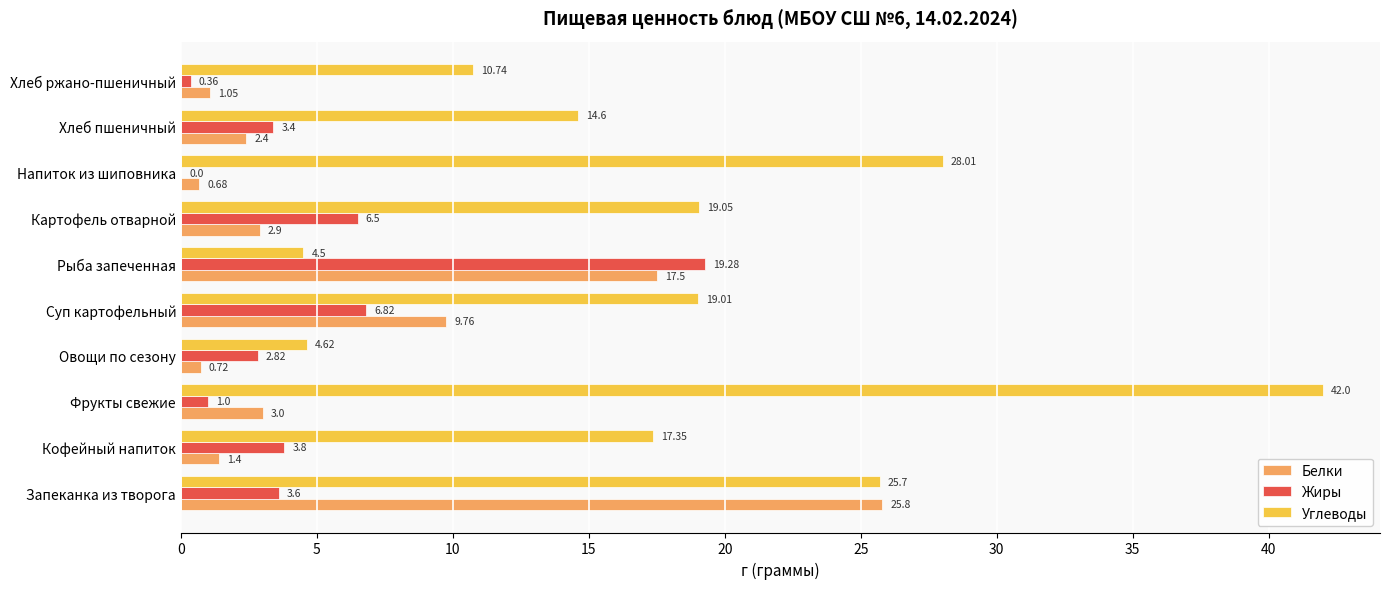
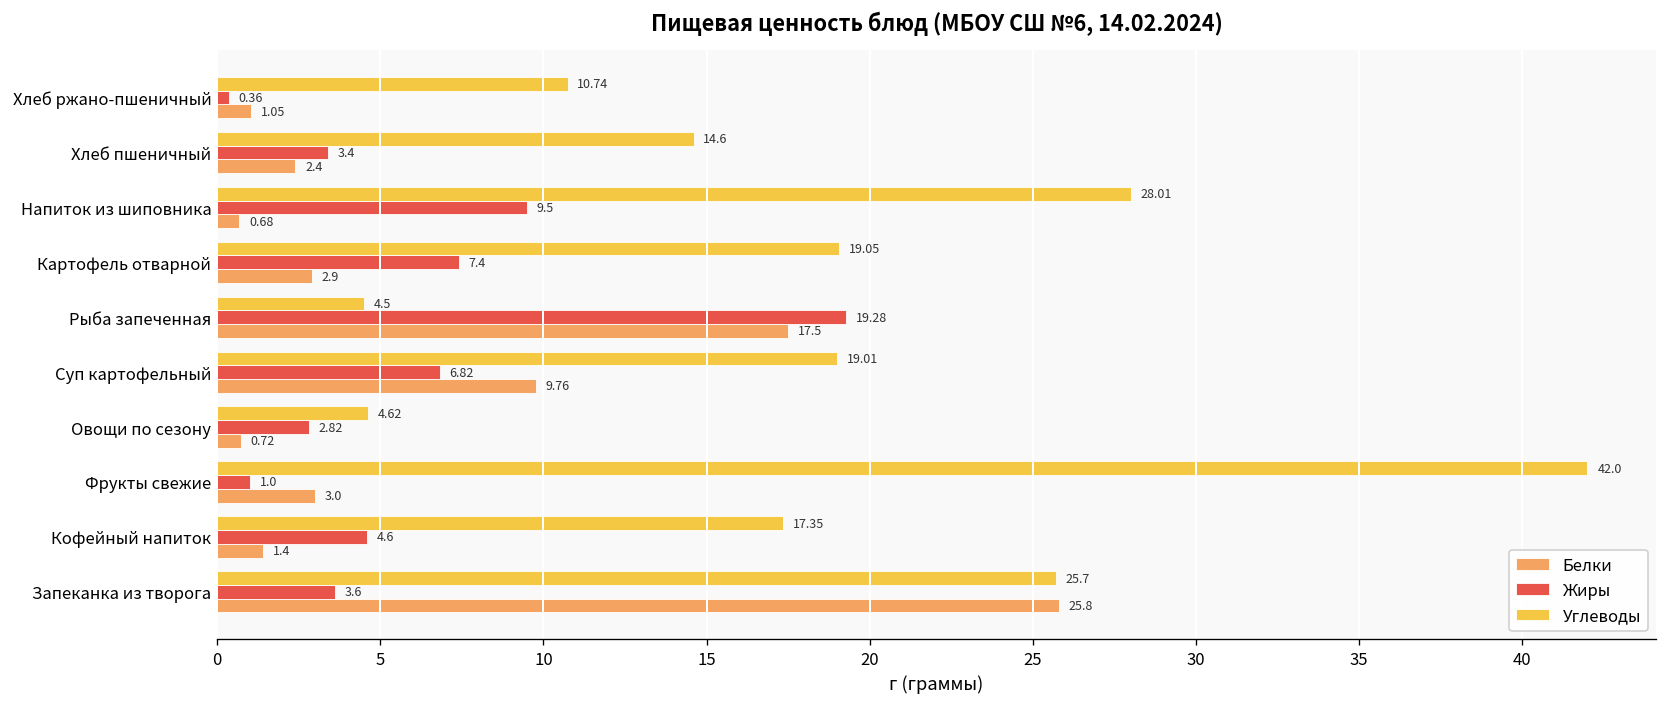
Жиры, Напиток из шиповника: 0.0 -> 9.5
Жиры, Картофель отварной: 6.5 -> 7.4
Жиры, Кофейный напиток: 3.8 -> 4.6
